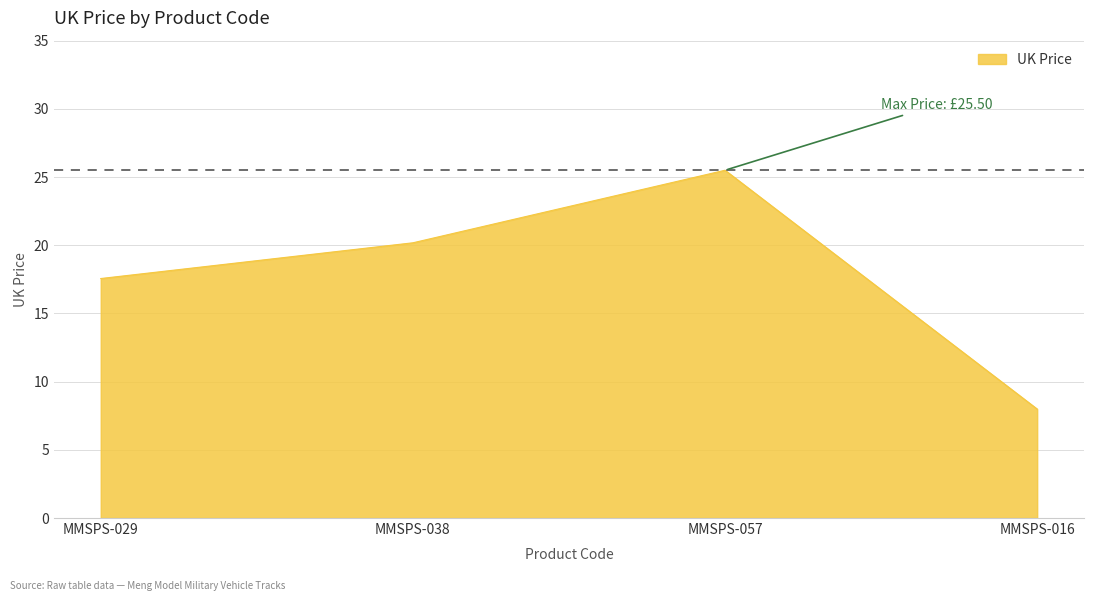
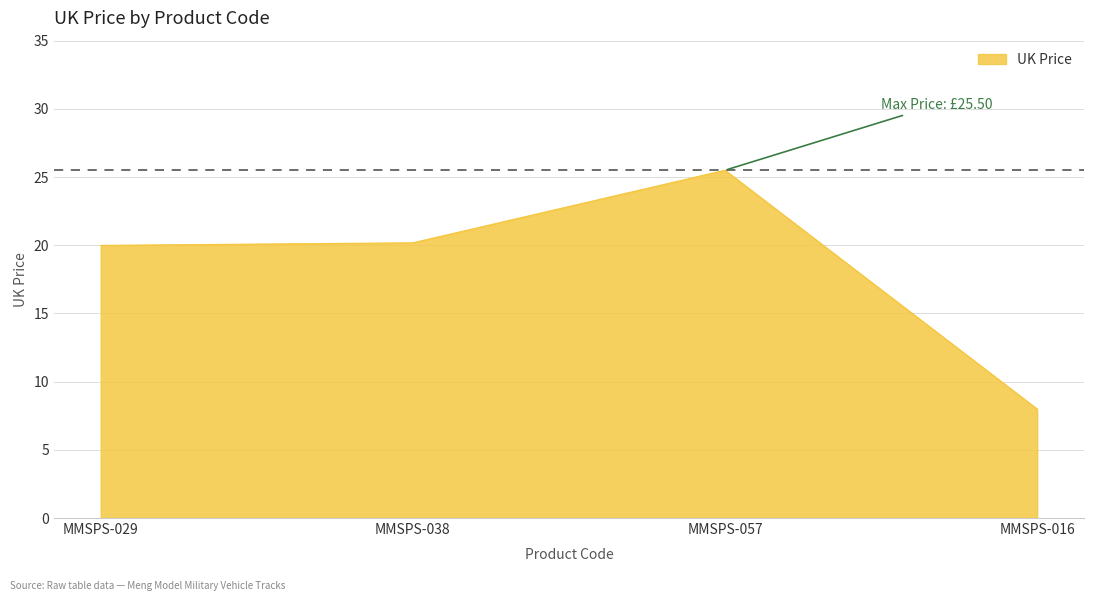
MMSPS-029: 17.6 -> 20.0
